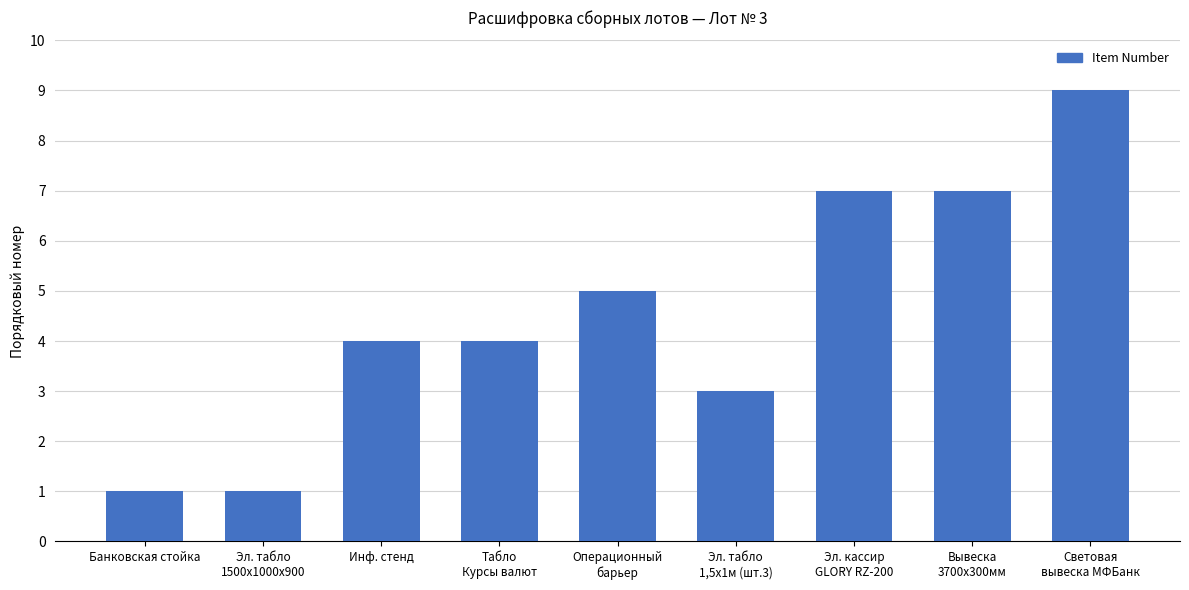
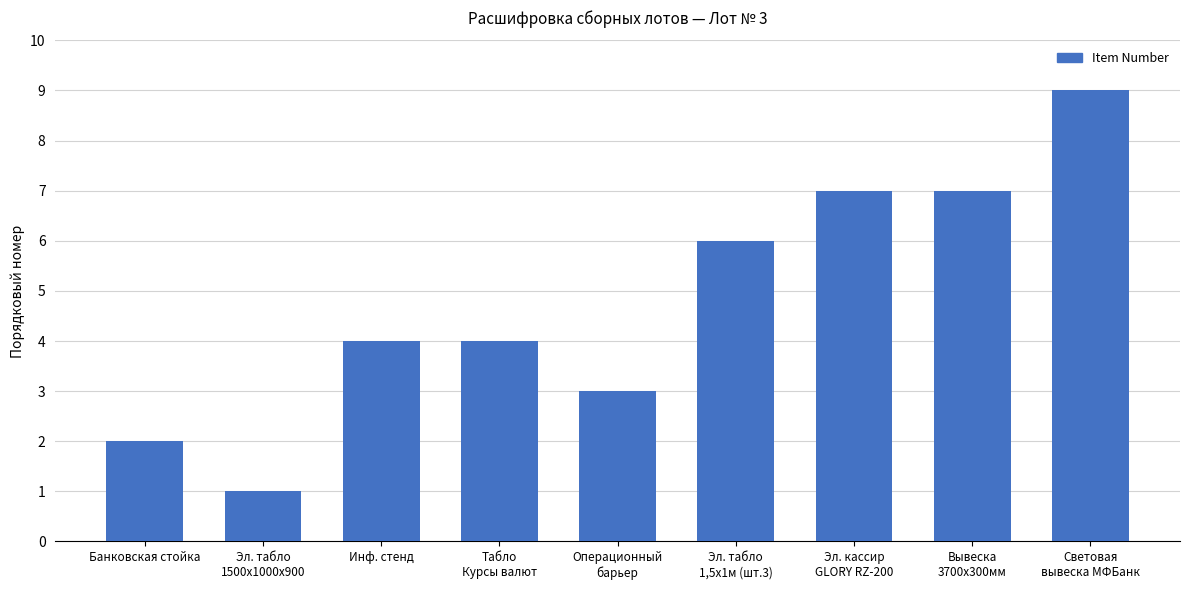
Банковская стойка: 1 -> 2
Операционный барьер: 5 -> 3
Эл. табло 1,5х1м (шт.3): 3 -> 6
